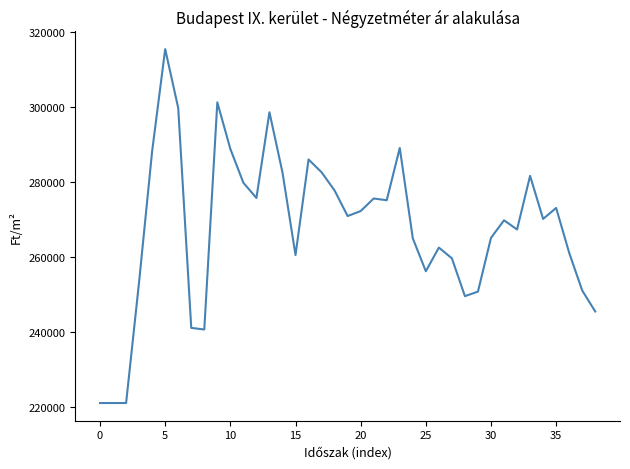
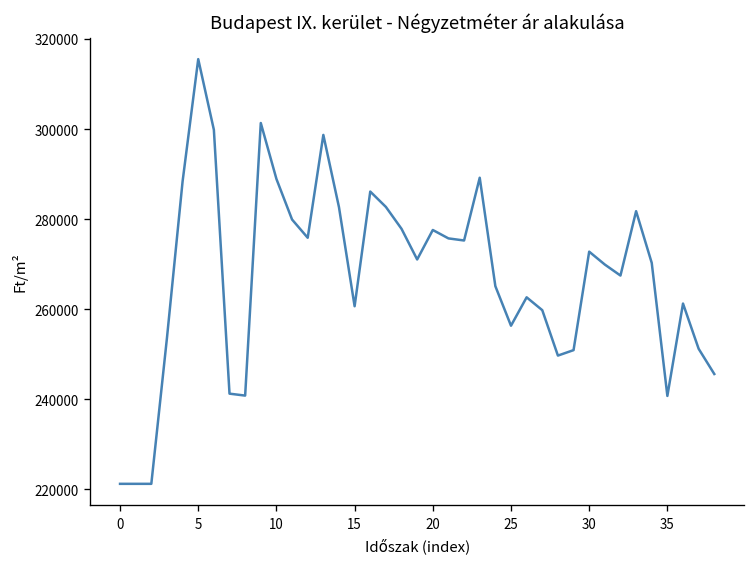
20: 272000 -> 278000
30: 265000 -> 273000
35: 273000 -> 241000
